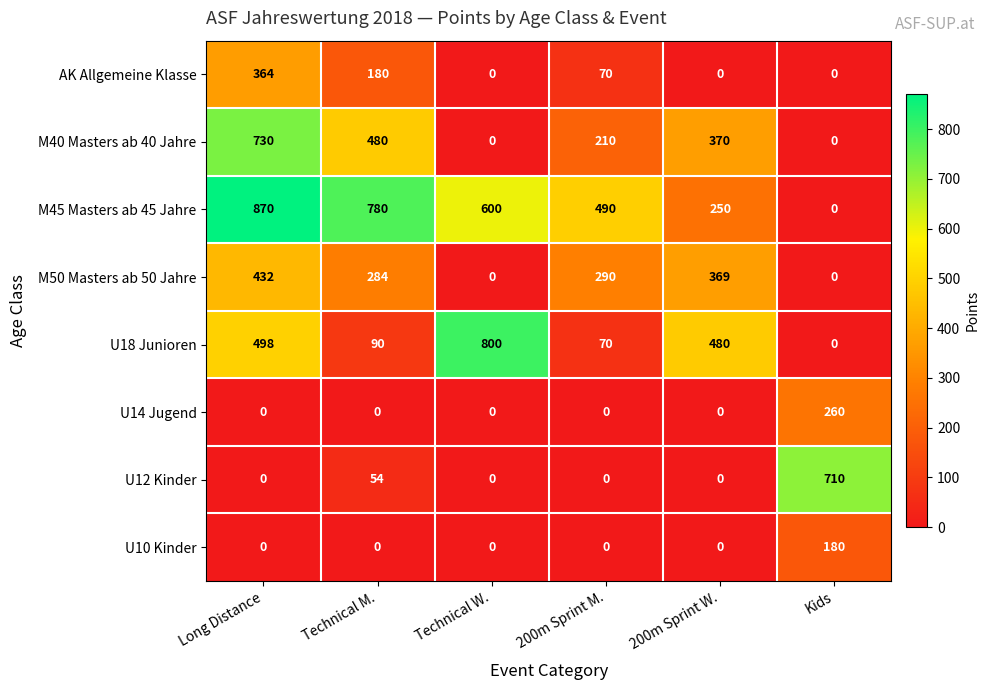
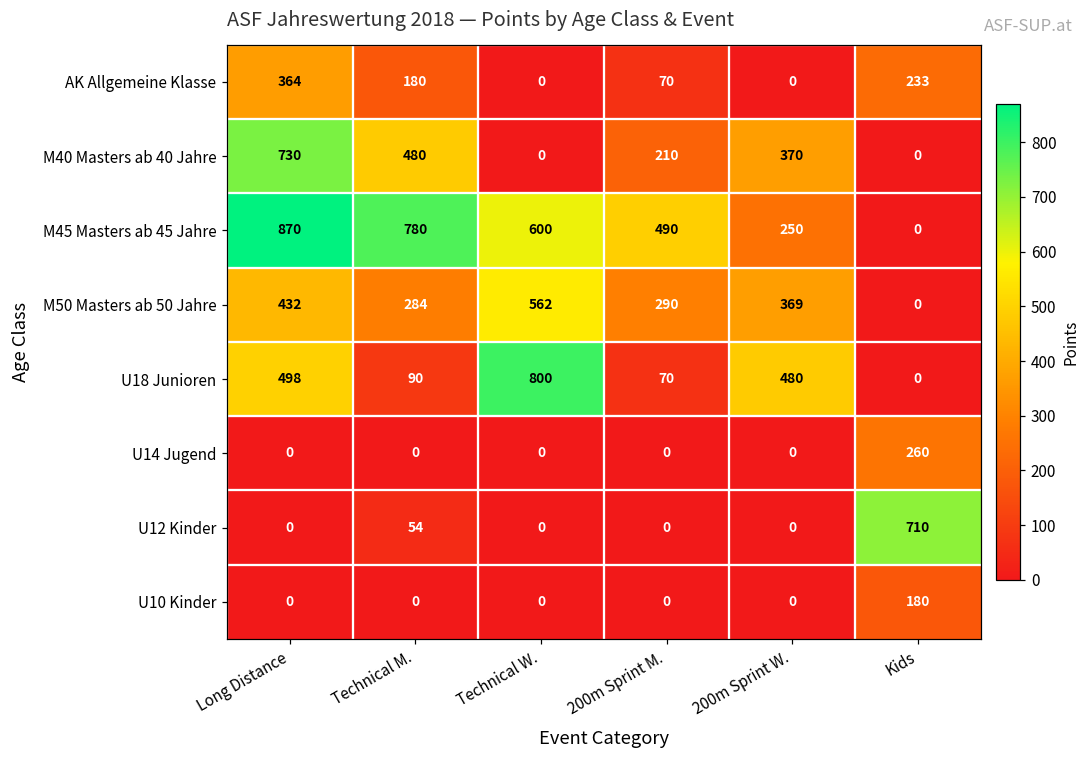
AK Allgemeine Klasse, Kids: 0 -> 233
M50 Masters ab 50 Jahre, Technical W.: 0 -> 562
